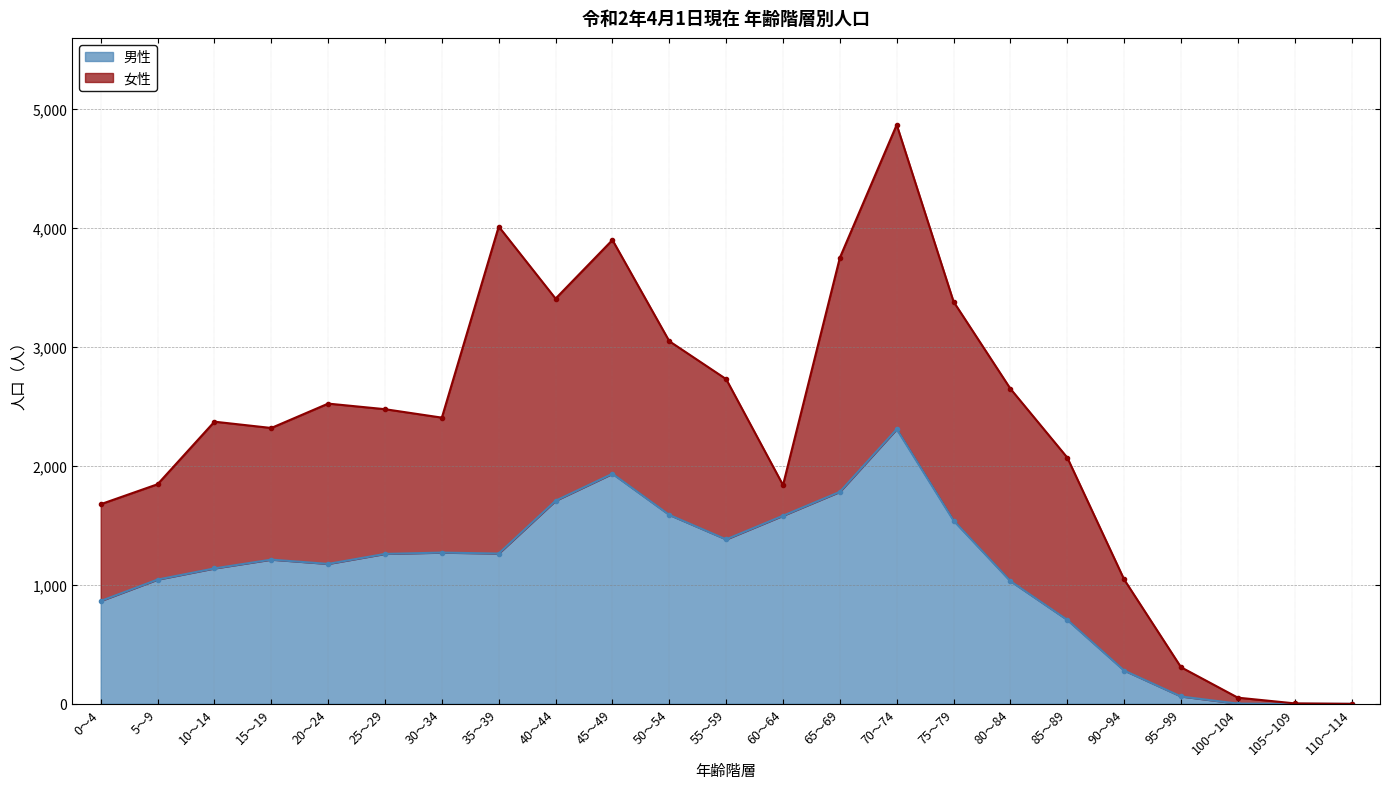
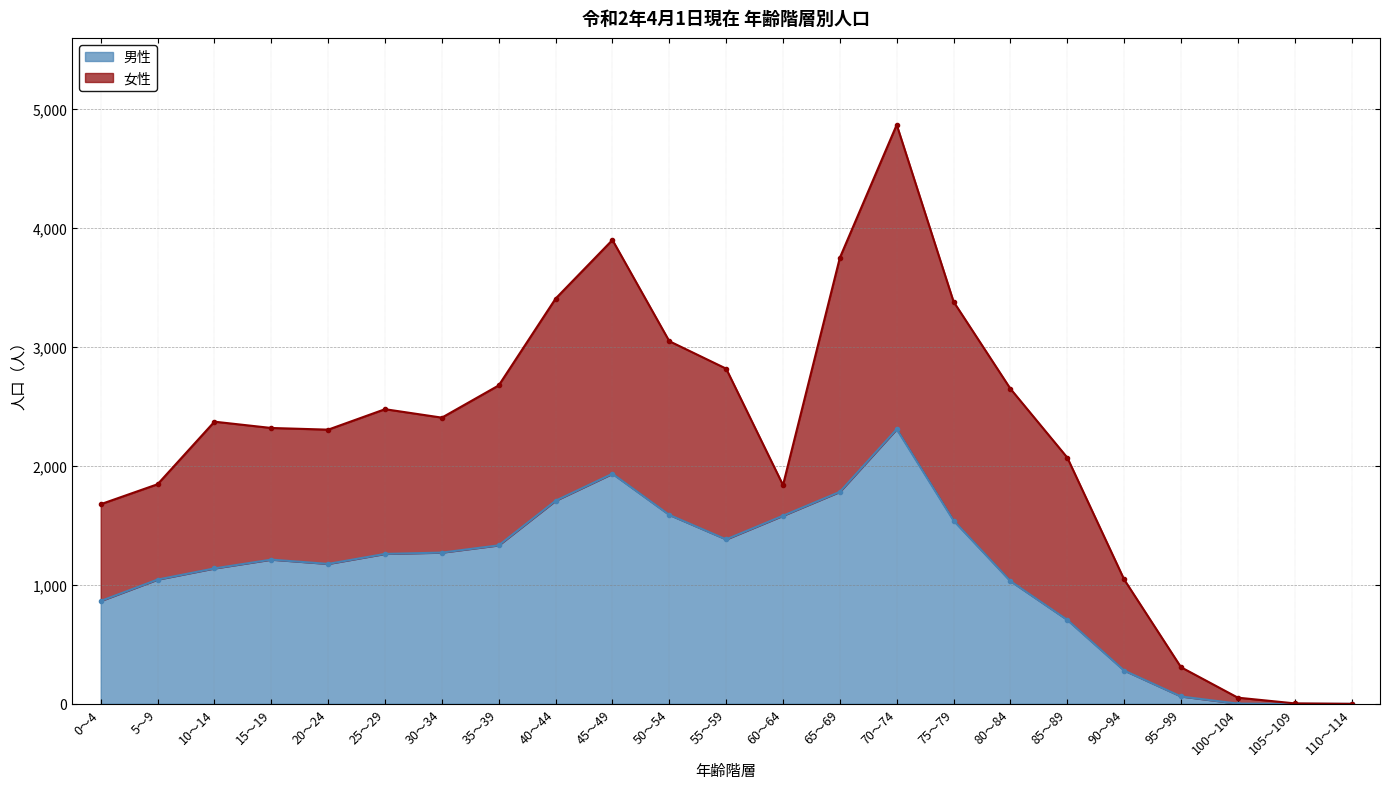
女性, 20～24: 1,350 -> 1,130
男性, 35～39: 1,260 -> 1,330
女性, 35～39: 2,750 -> 1,350
女性, 55～59: 1,350 -> 1,440
